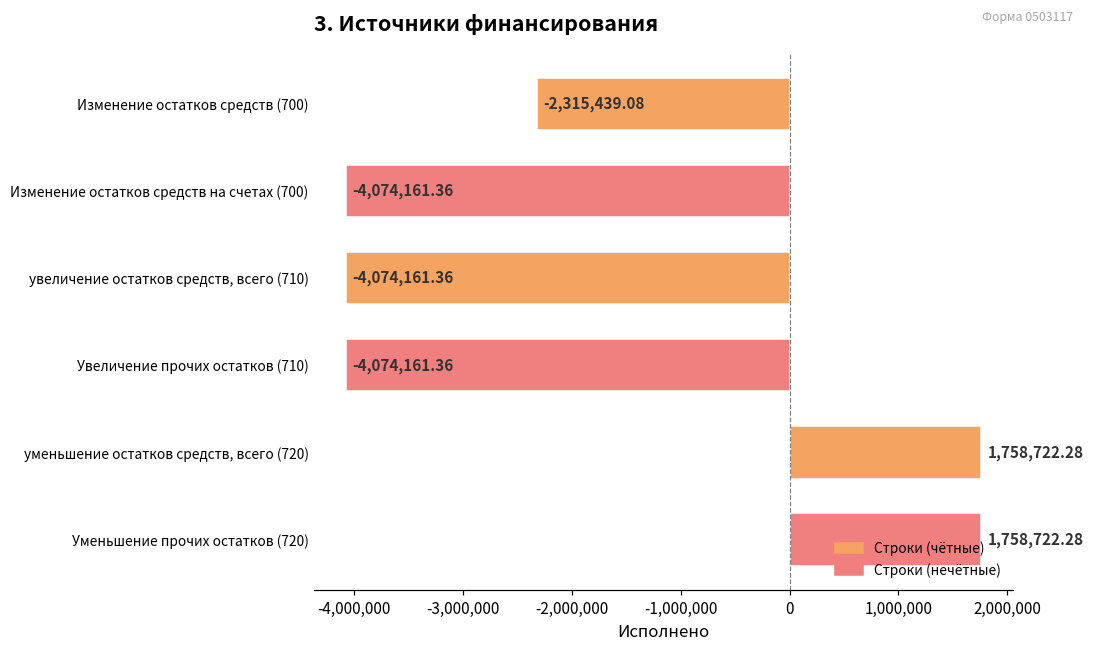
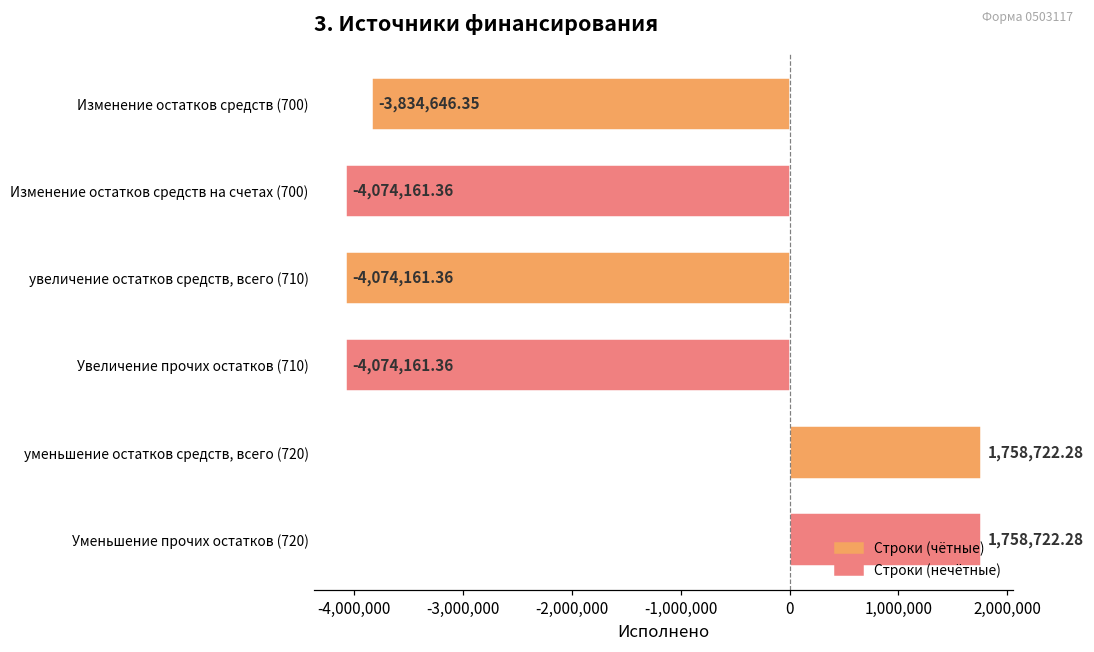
Изменение остатков средств (700): -2,315,439.08 -> -3,834,646.35
